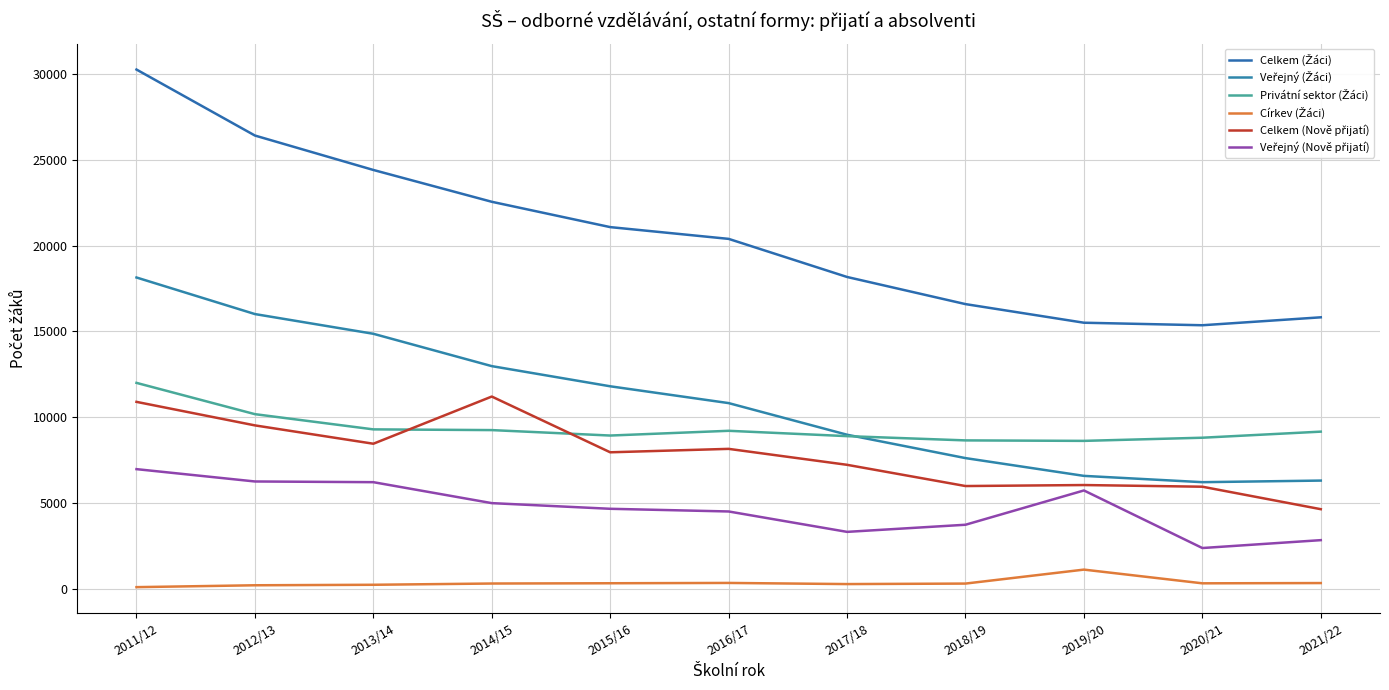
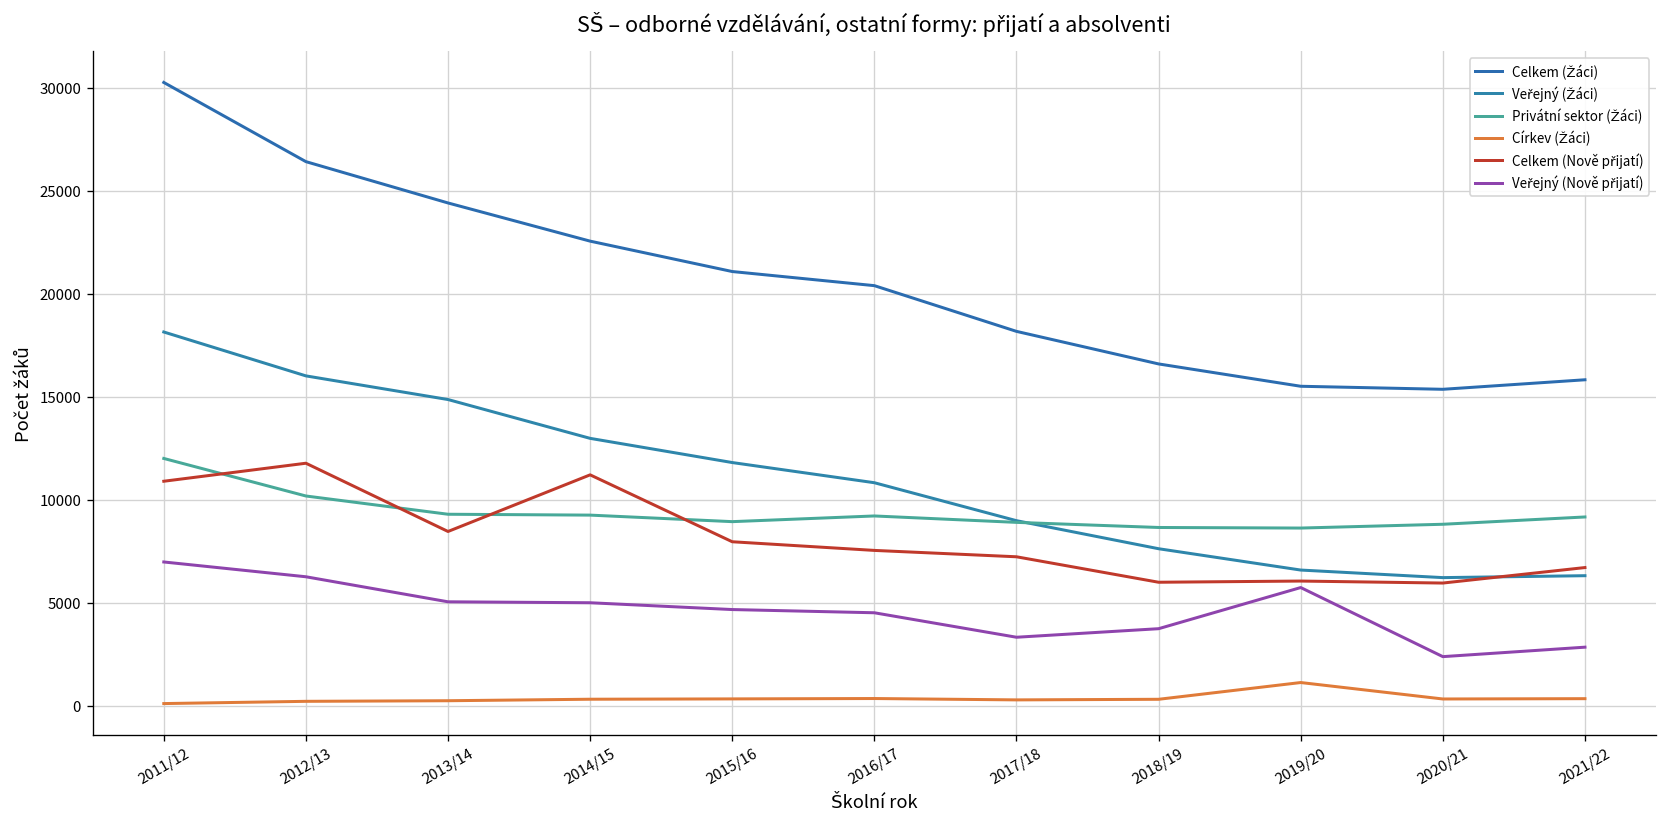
Celkem (Nově přijatí), 2012/13: 9500 -> 11800
Veřejný (Nově přijatí), 2013/14: 6200 -> 5000
Celkem (Nově přijatí), 2016/17: 8200 -> 7500
Celkem (Nově přijatí), 2021/22: 4600 -> 6700
